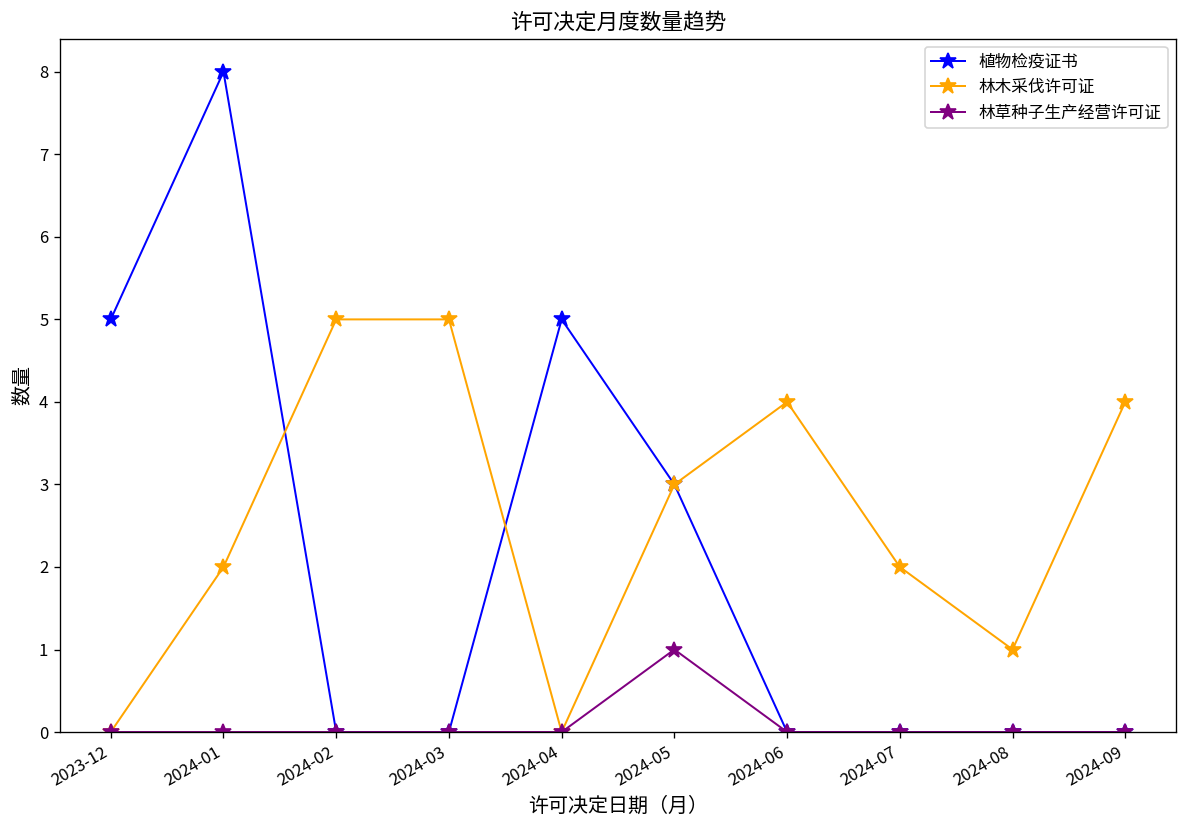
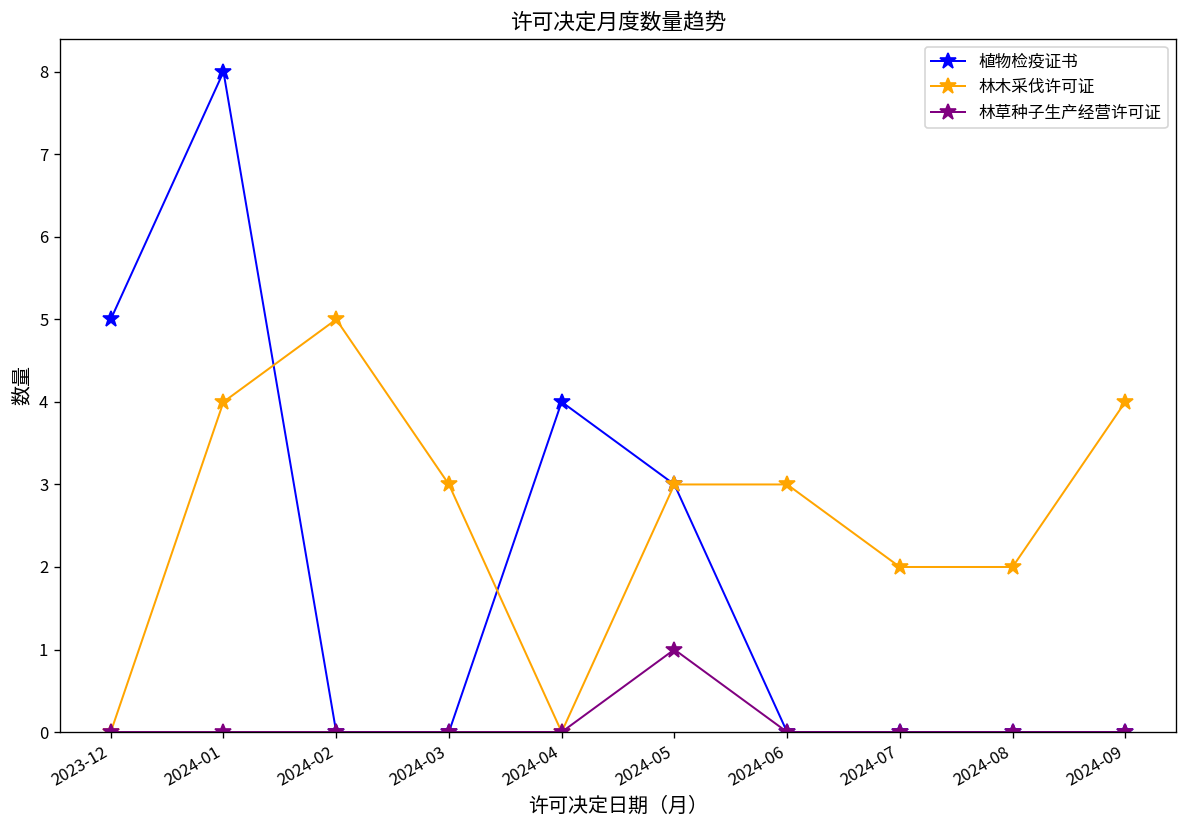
林木采伐许可证, 2024-01: 2 -> 4
林木采伐许可证, 2024-03: 5 -> 3
植物检疫证书, 2024-04: 5 -> 4
林木采伐许可证, 2024-06: 4 -> 3
林木采伐许可证, 2024-08: 1 -> 2
